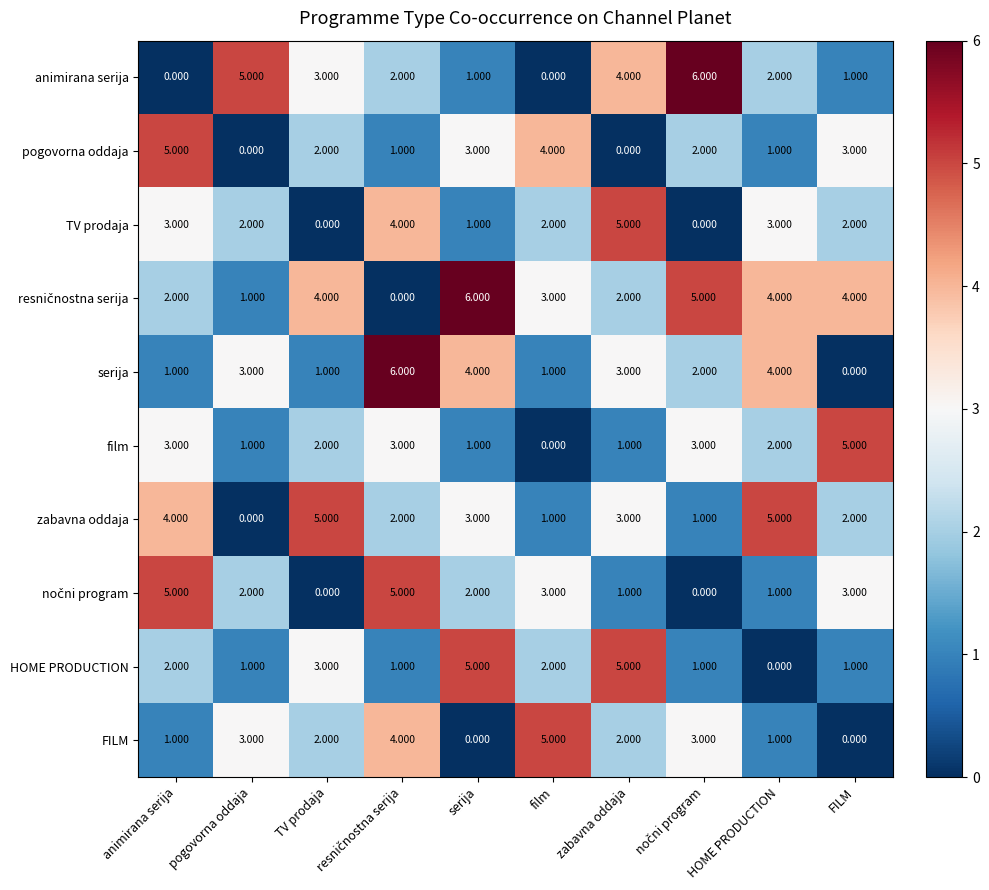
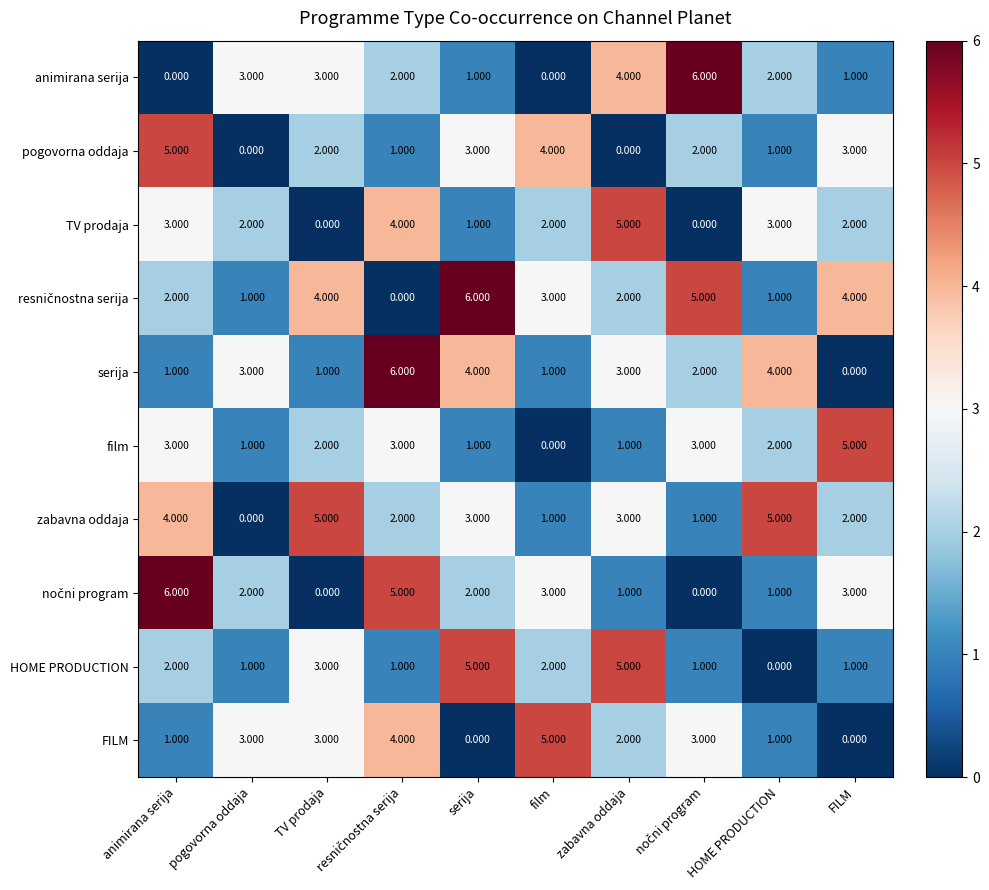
animirana serija, pogovorna oddaja: 5.000 -> 3.000
resničnostna serija, HOME PRODUCTION: 4.000 -> 1.000
nočni program, animirana serija: 5.000 -> 6.000
FILM, TV prodaja: 2.000 -> 3.000
